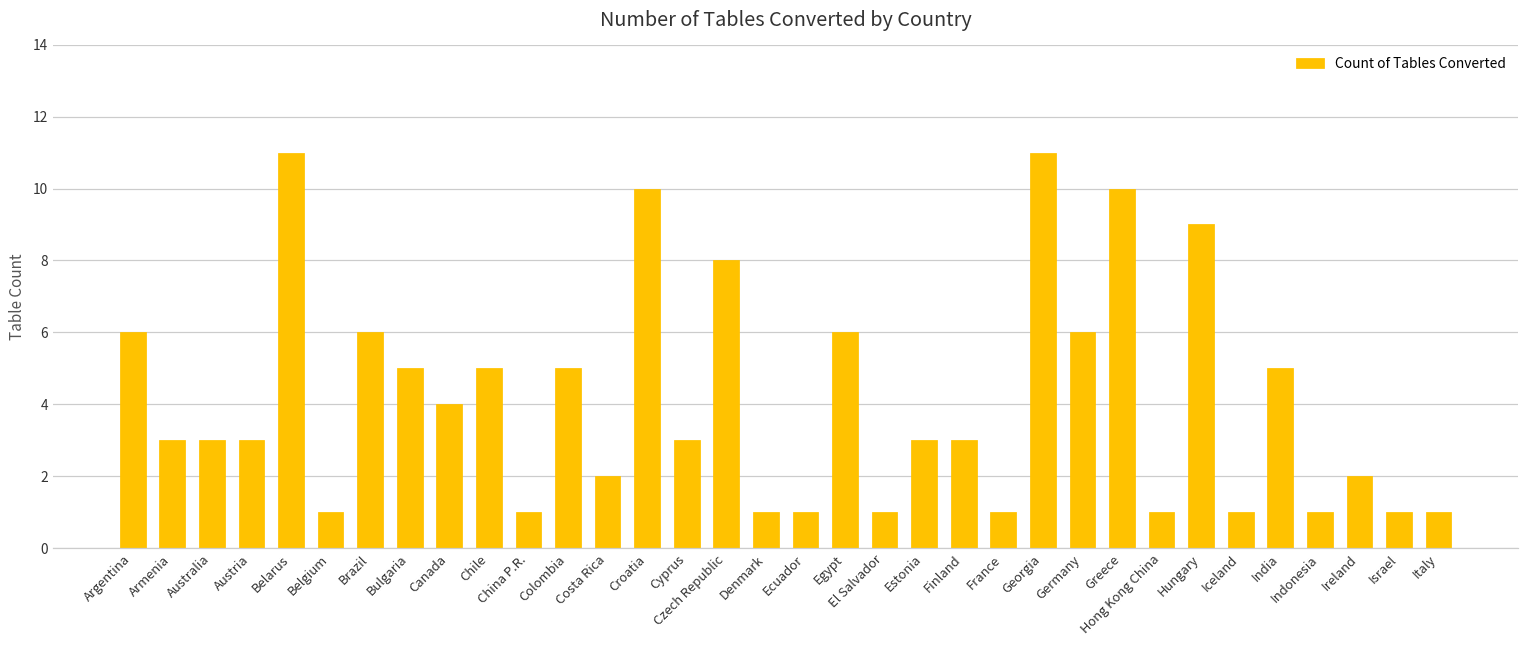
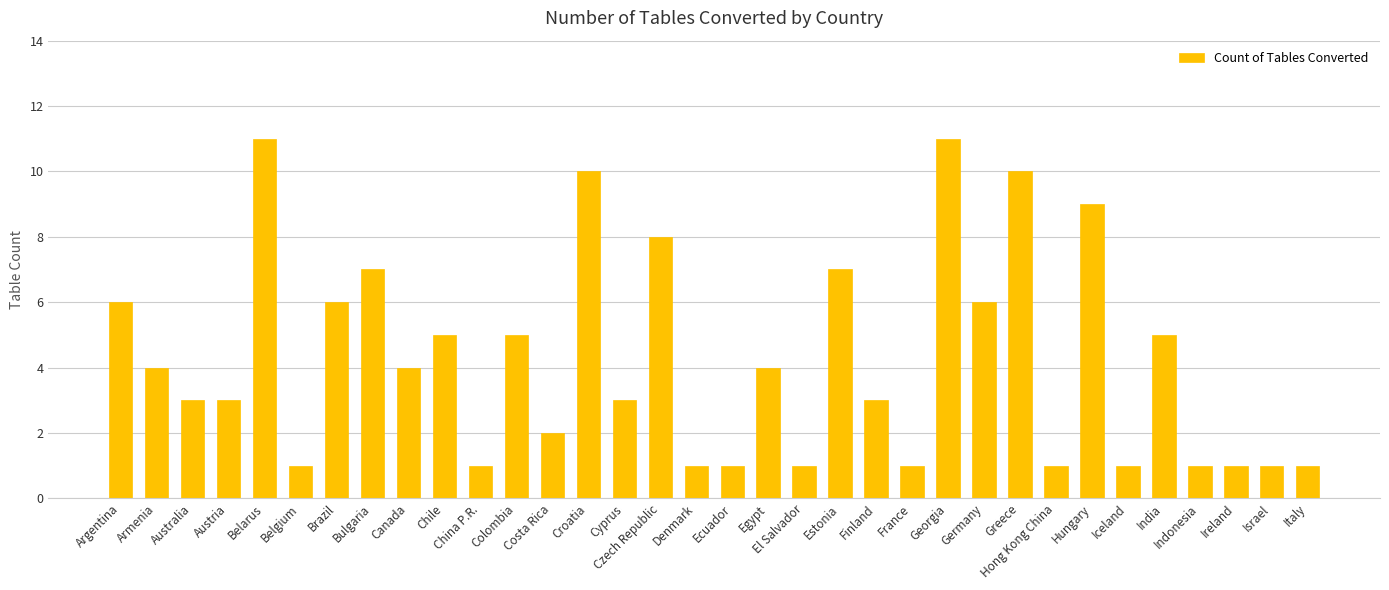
Armenia: 3 -> 4
Bulgaria: 5 -> 7
Egypt: 6 -> 4
Estonia: 3 -> 7
Ireland: 2 -> 1
